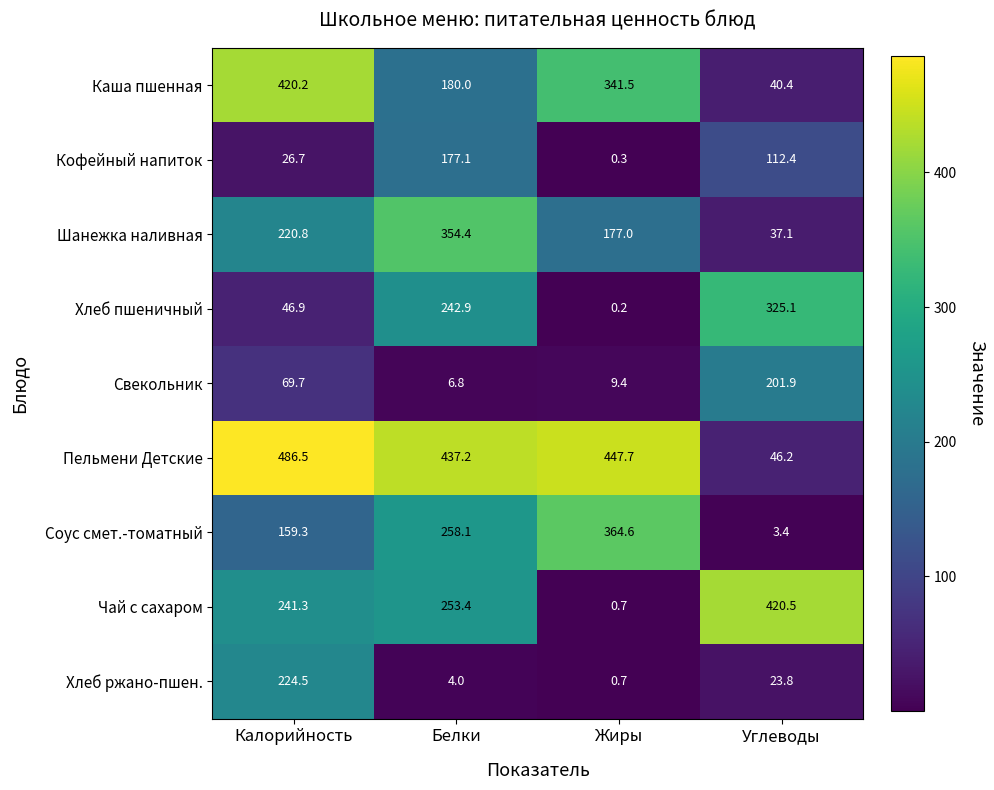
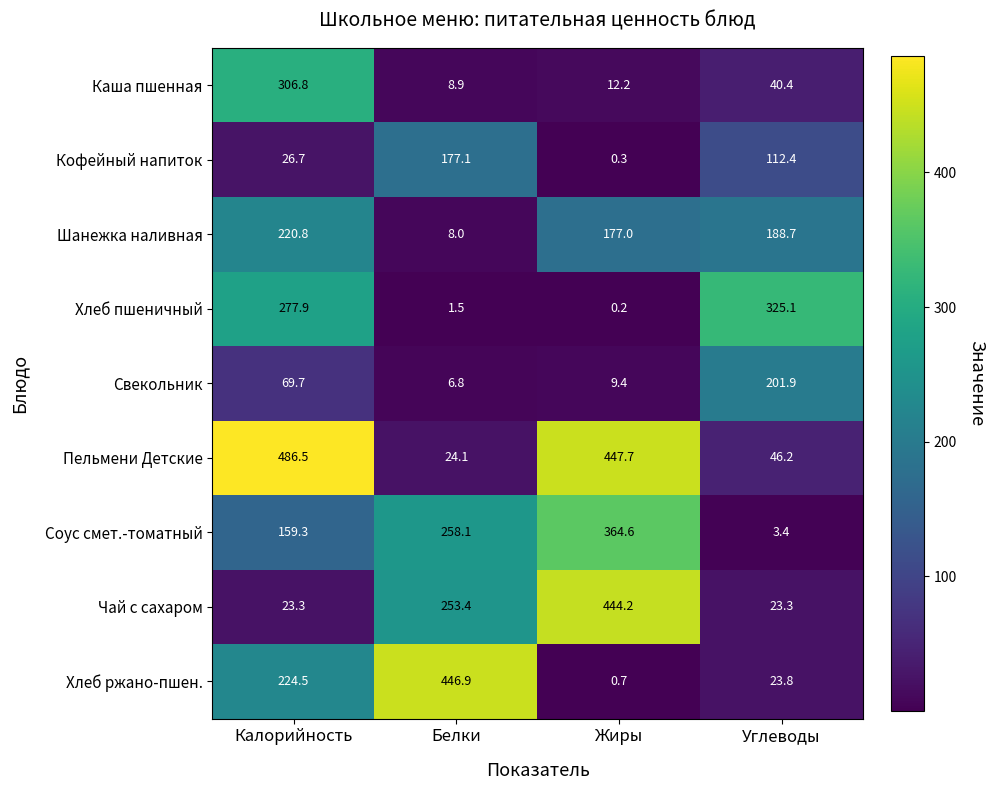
Каша пшенная, Калорийность: 420.2 -> 306.8
Каша пшенная, Белки: 180.0 -> 8.9
Каша пшенная, Жиры: 341.5 -> 12.2
Шанежка наливная, Белки: 354.4 -> 8.0
Шанежка наливная, Углеводы: 37.1 -> 188.7
Хлеб пшеничный, Калорийность: 46.9 -> 277.9
Хлеб пшеничный, Белки: 242.9 -> 1.5
Пельмени Детские, Белки: 437.2 -> 24.1
Чай с сахаром, Калорийность: 241.3 -> 23.3
Чай с сахаром, Жиры: 0.7 -> 444.2
Чай с сахаром, Углеводы: 420.5 -> 23.3
Хлеб ржано-пшен., Белки: 4.0 -> 446.9
